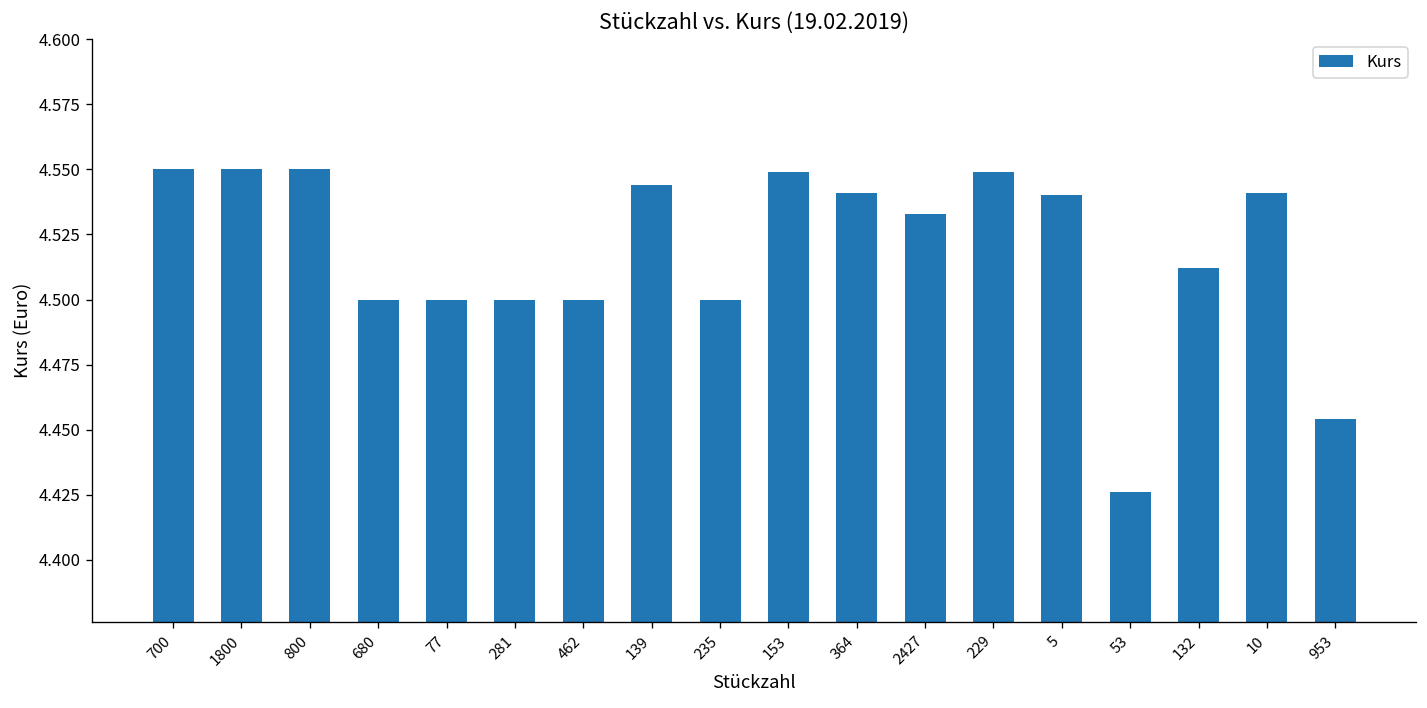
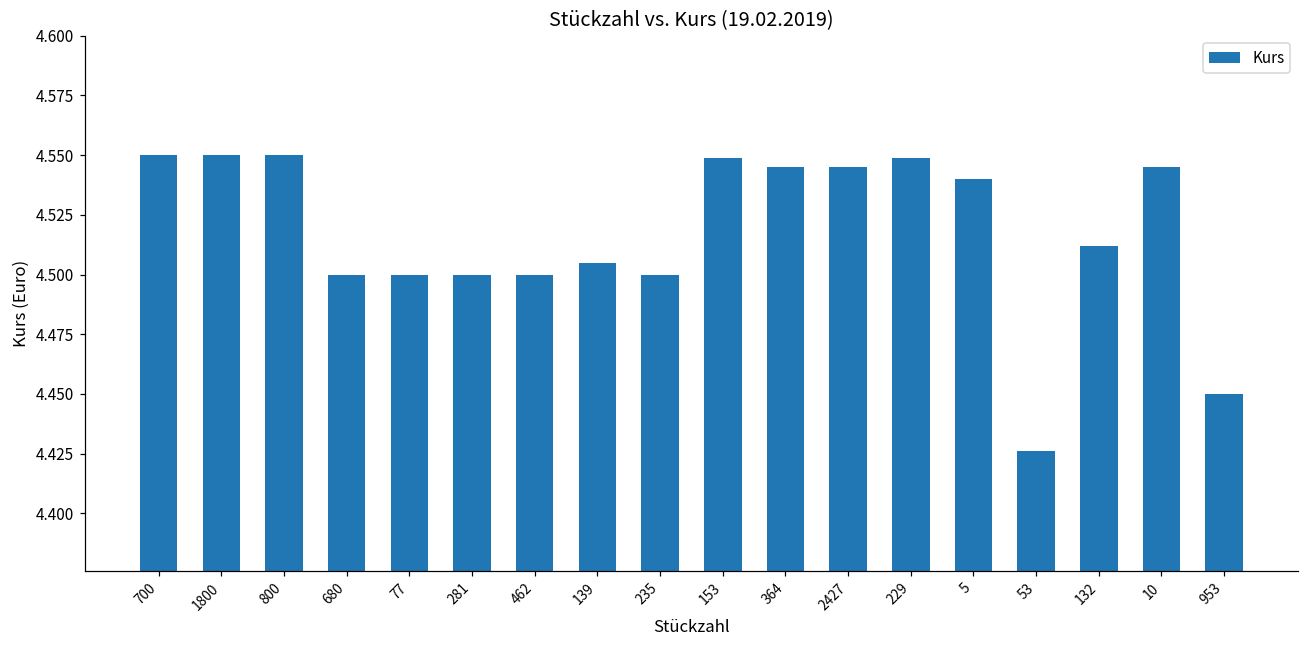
139: 4.544 -> 4.505
364: 4.541 -> 4.545
2427: 4.533 -> 4.545
10: 4.541 -> 4.545
953: 4.454 -> 4.450
